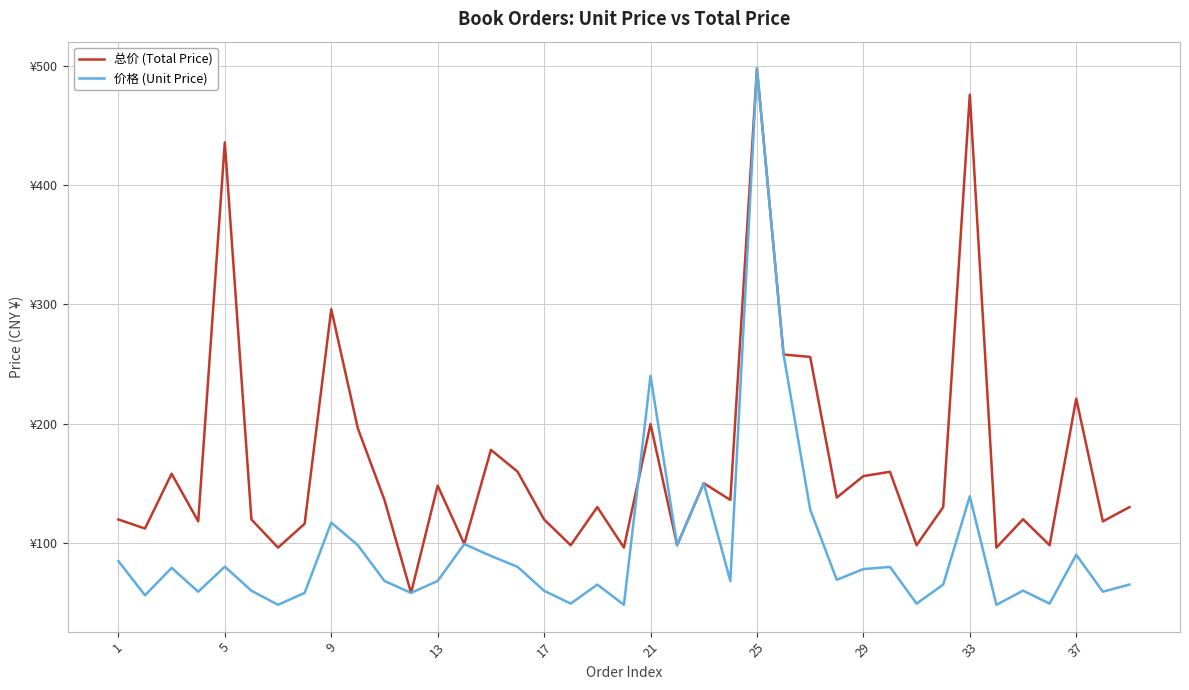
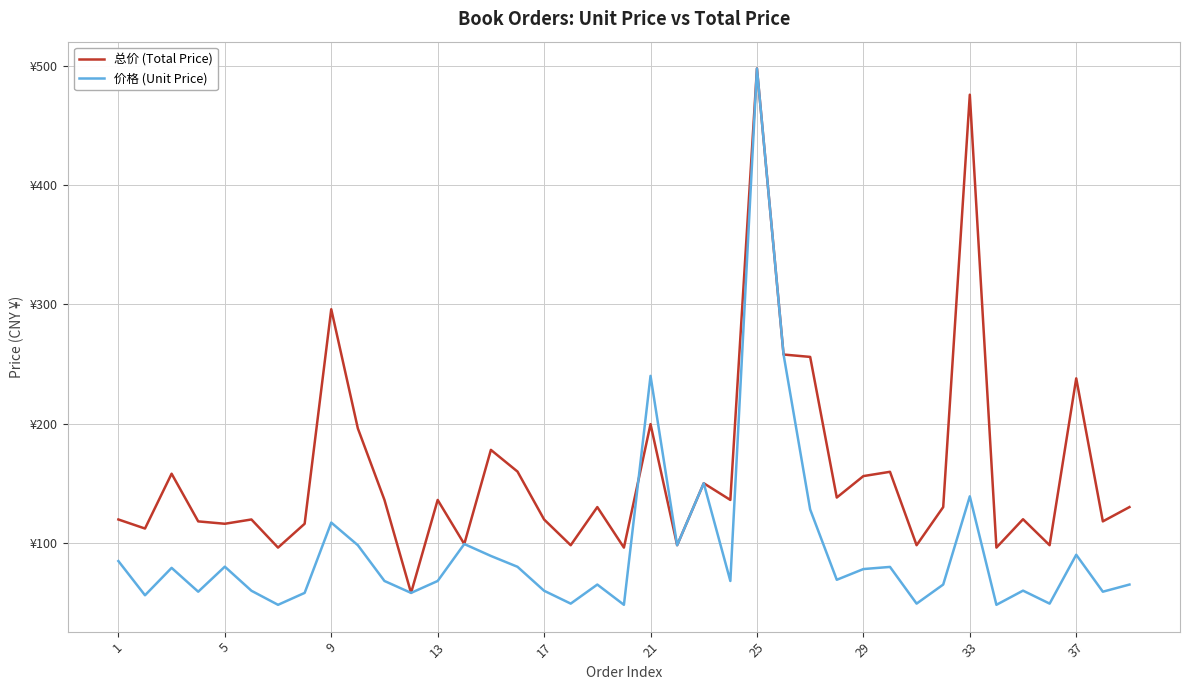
总价 (Total Price), 5: ¥436 -> ¥116
总价 (Total Price), 13: ¥148 -> ¥136
总价 (Total Price), 37: ¥221 -> ¥238
